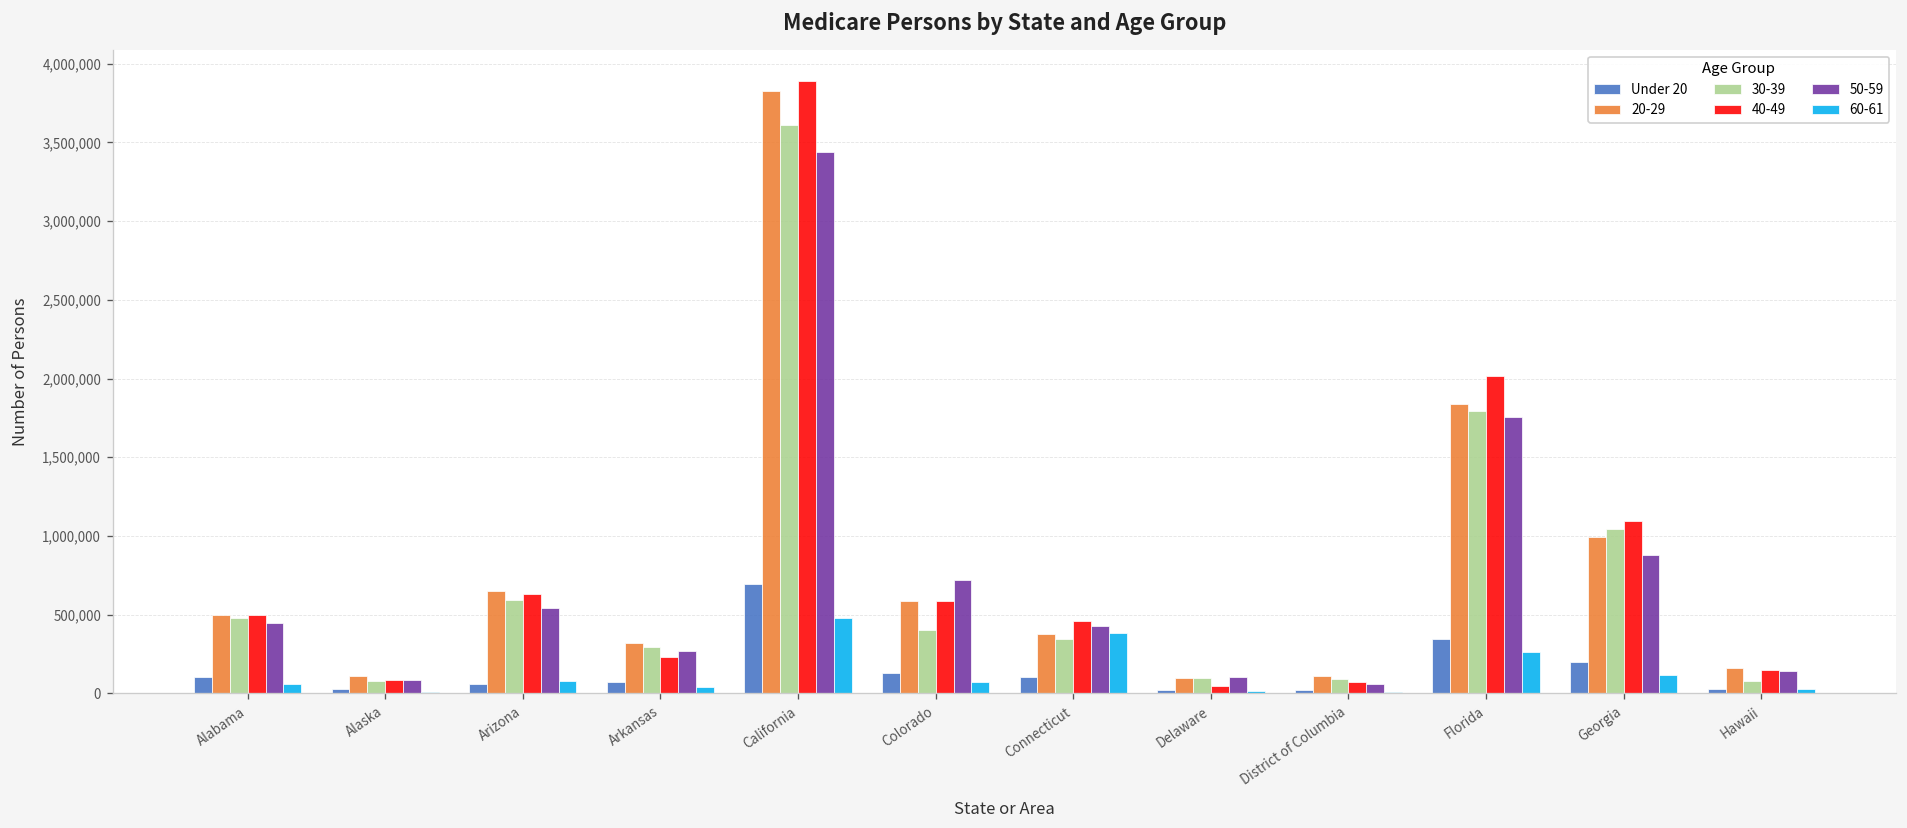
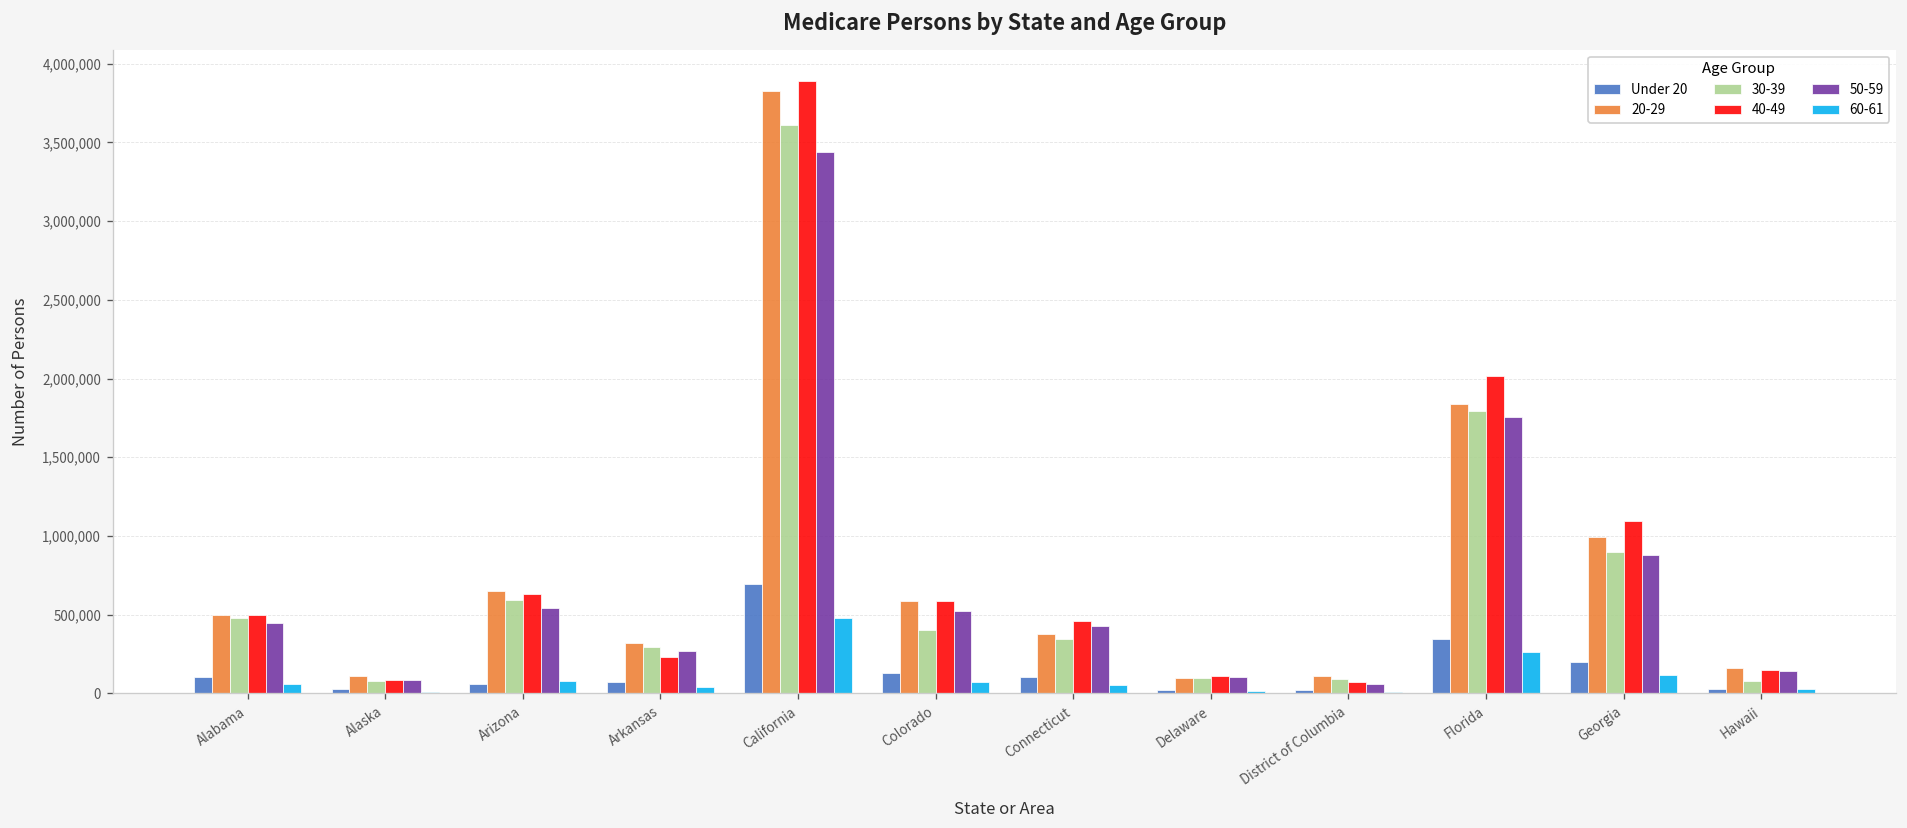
50-59, Colorado: 720,000 -> 520,000
60-61, Connecticut: 380,000 -> 60,000
40-49, Delaware: 50,000 -> 110,000
30-39, Georgia: 1,040,000 -> 900,000
